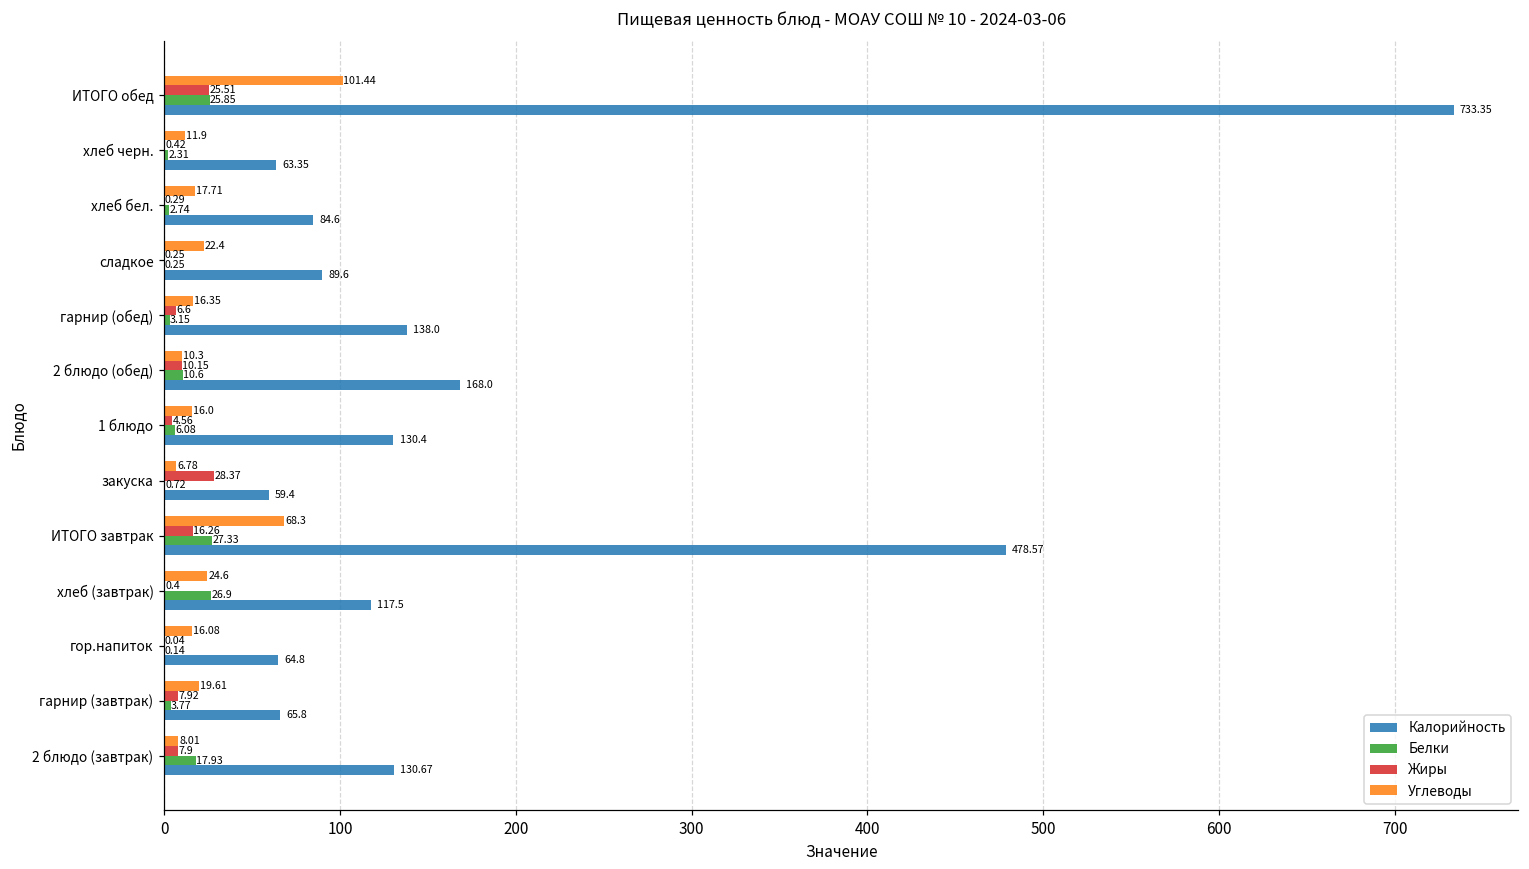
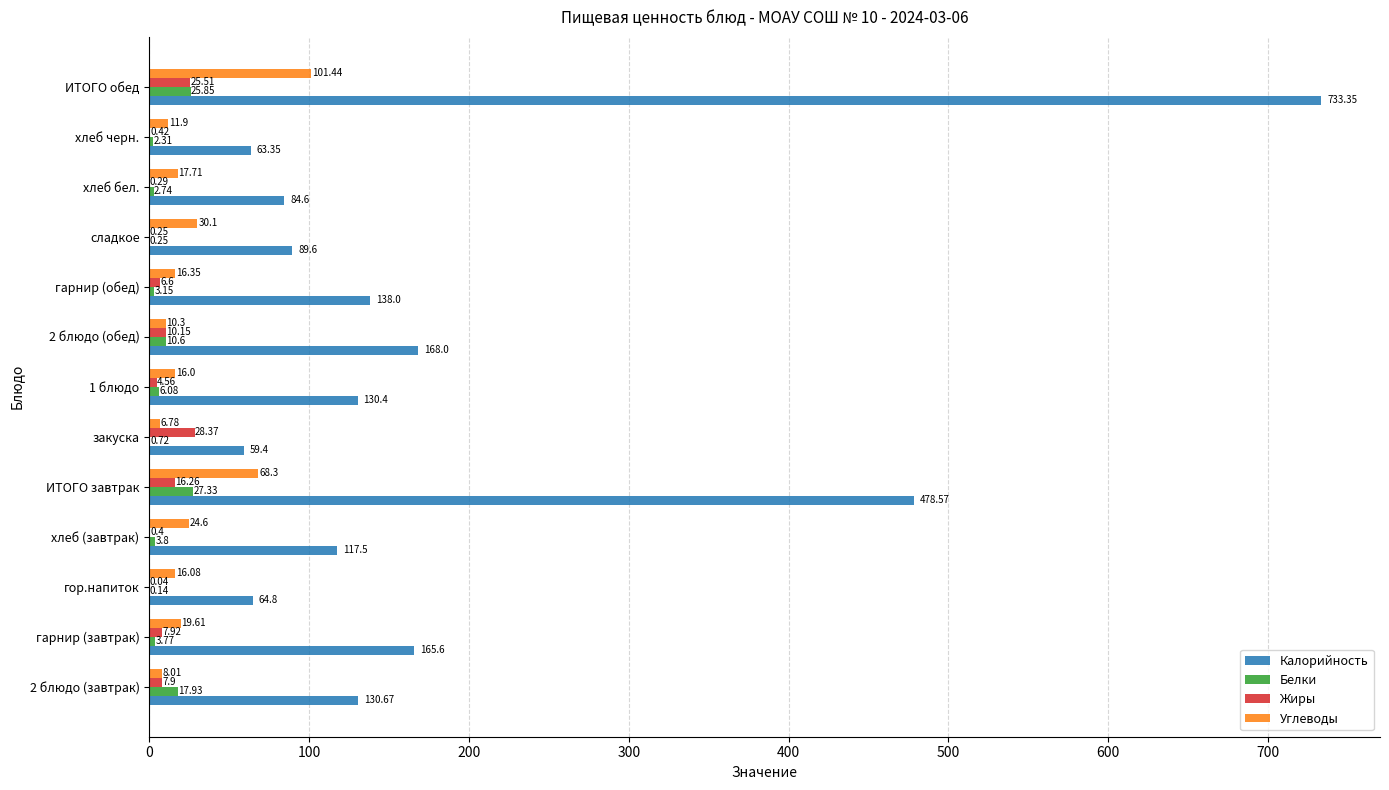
Углеводы, сладкое: 22.4 -> 30.1
Белки, хлеб (завтрак): 26.9 -> 3.8
Калорийность, гарнир (завтрак): 65.8 -> 165.6
